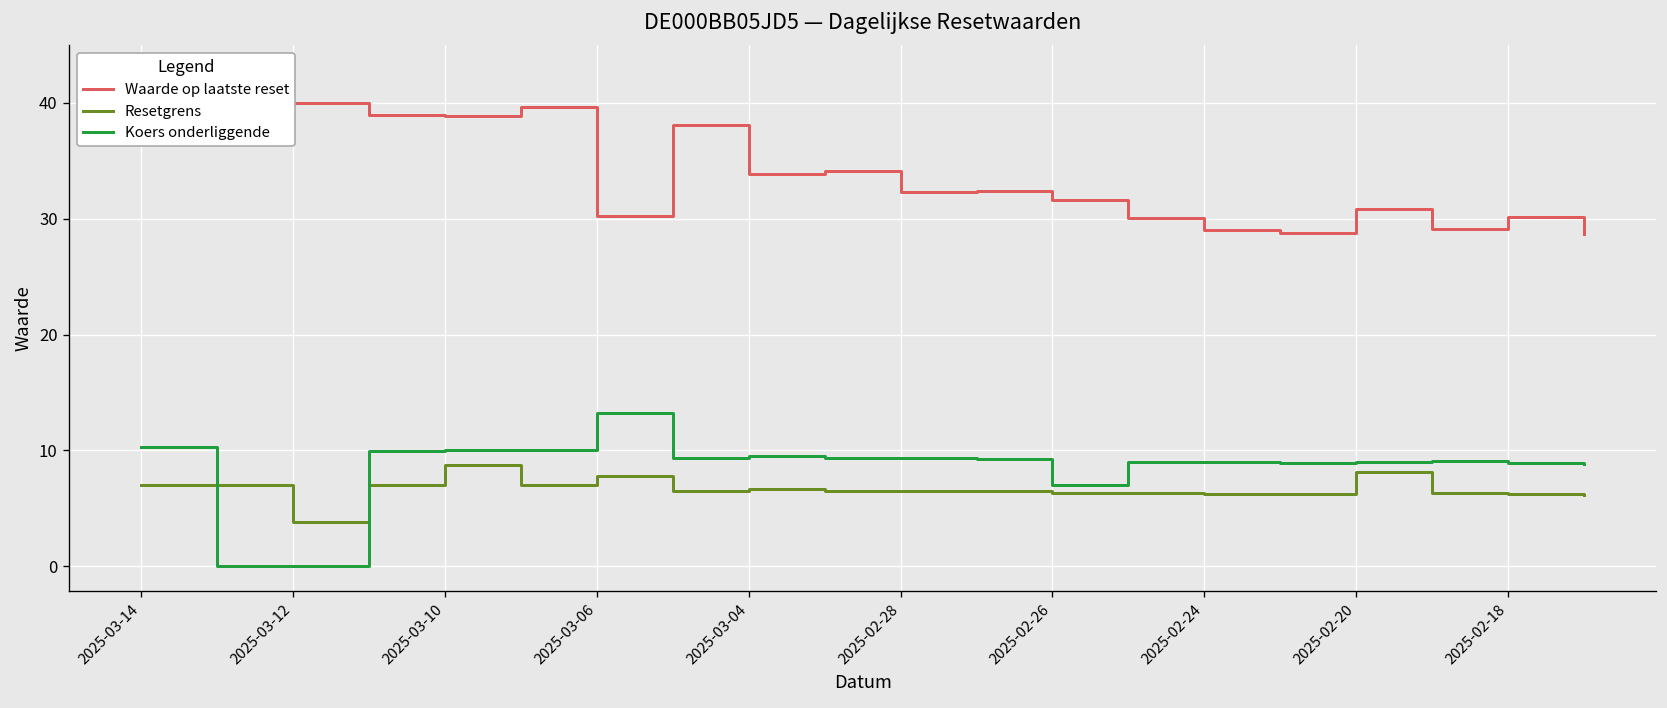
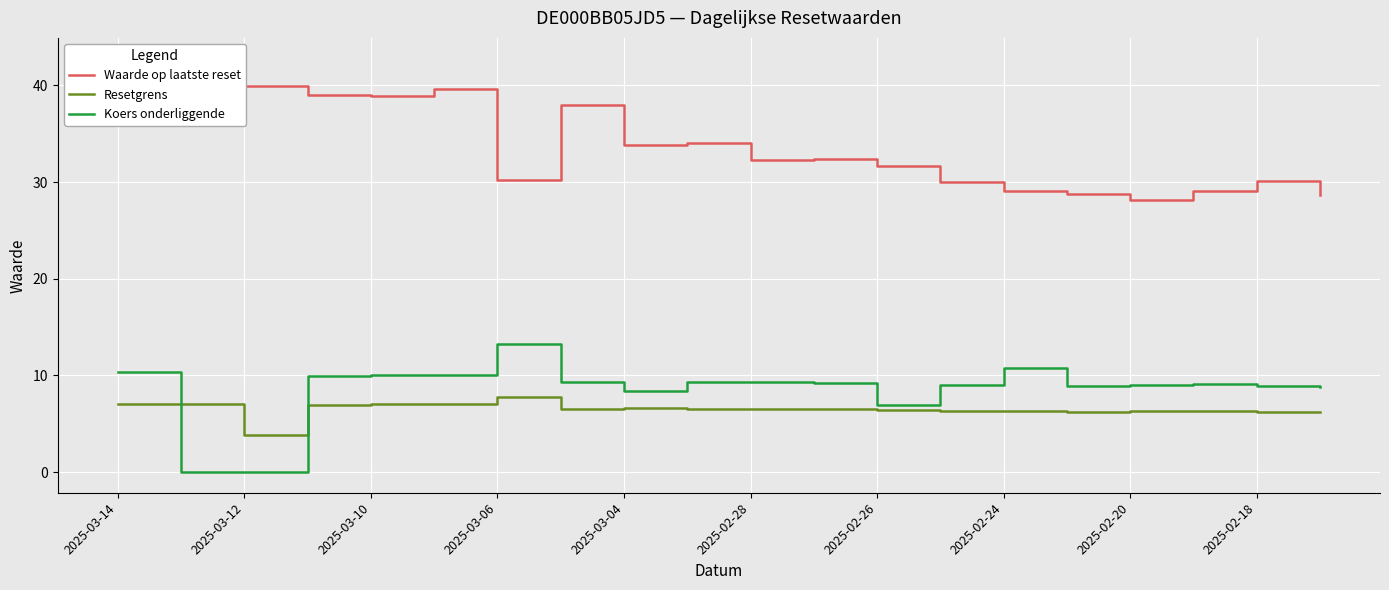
Resetgrens, 2025-03-10: 9 -> 7
Koers onderliggende, 2025-03-04: 10 -> 8
Koers onderliggende, 2025-02-24: 9 -> 11
Waarde op laatste reset, 2025-02-20: 31 -> 28
Resetgrens, 2025-02-20: 8 -> 6
